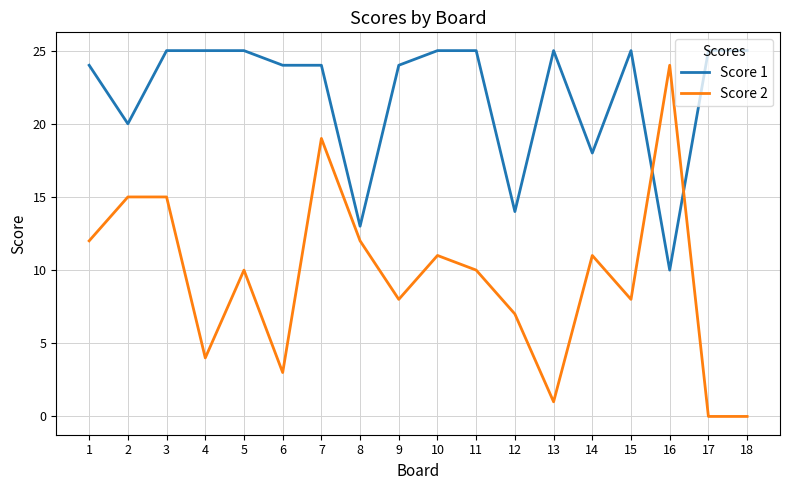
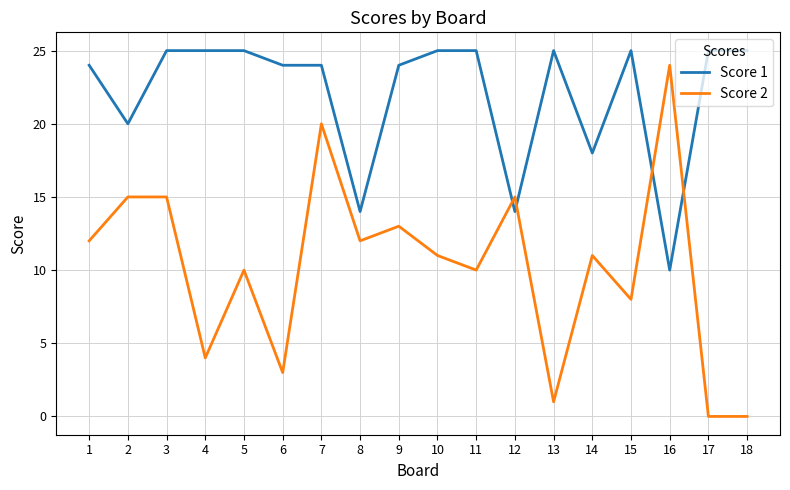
Score 2, 7: 19 -> 20
Score 1, 8: 13 -> 14
Score 2, 9: 8 -> 13
Score 2, 12: 7 -> 15
